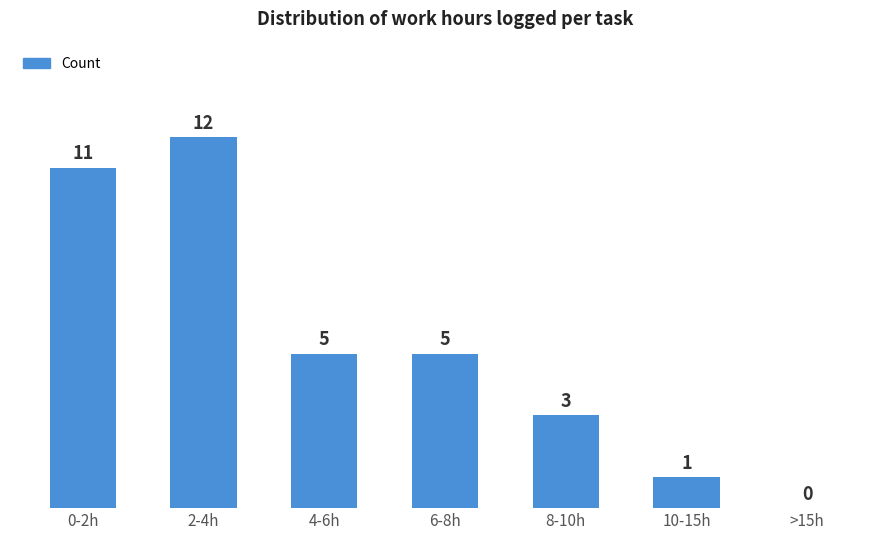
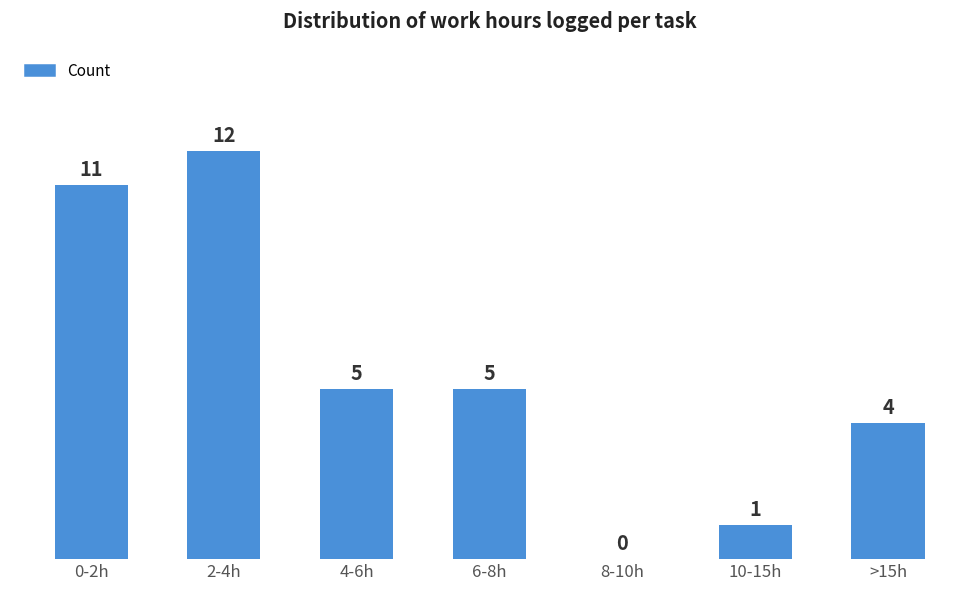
8-10h: 3 -> 0
>15h: 0 -> 4
